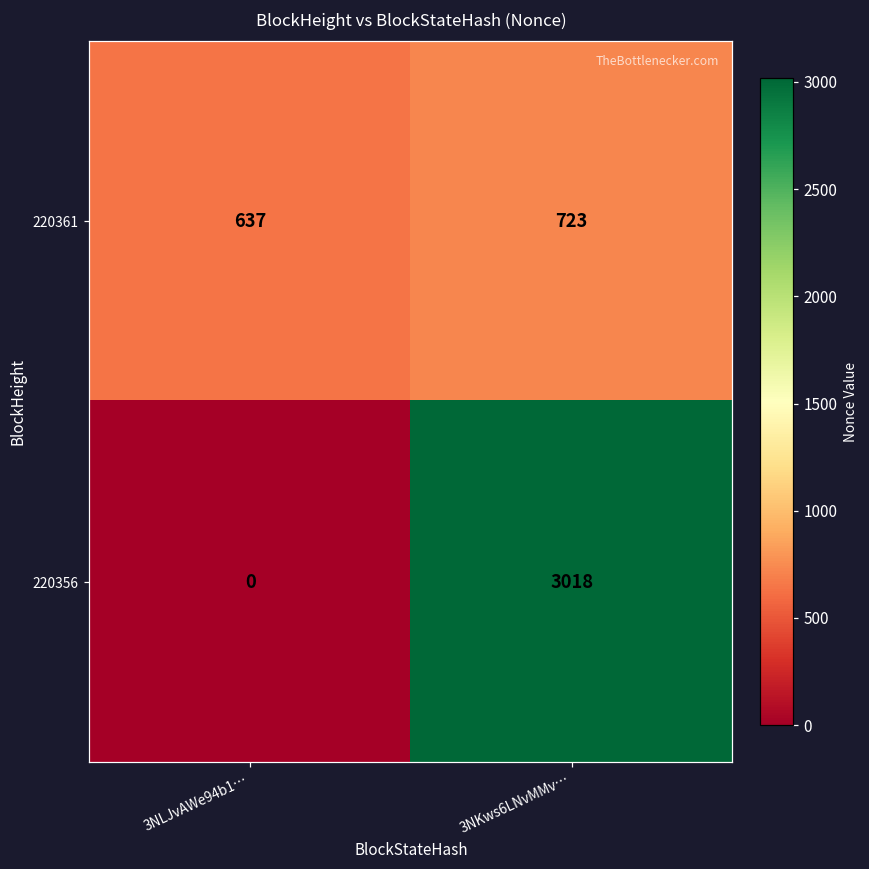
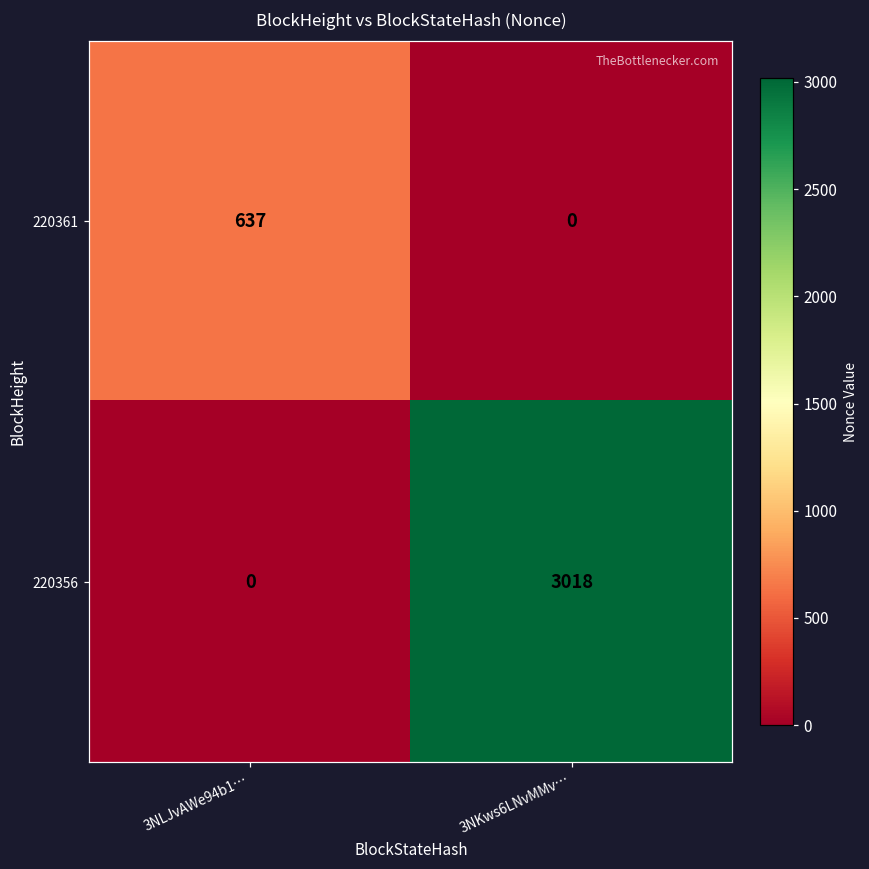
220361, 3NKws6LNvMMv…: 723 -> 0
